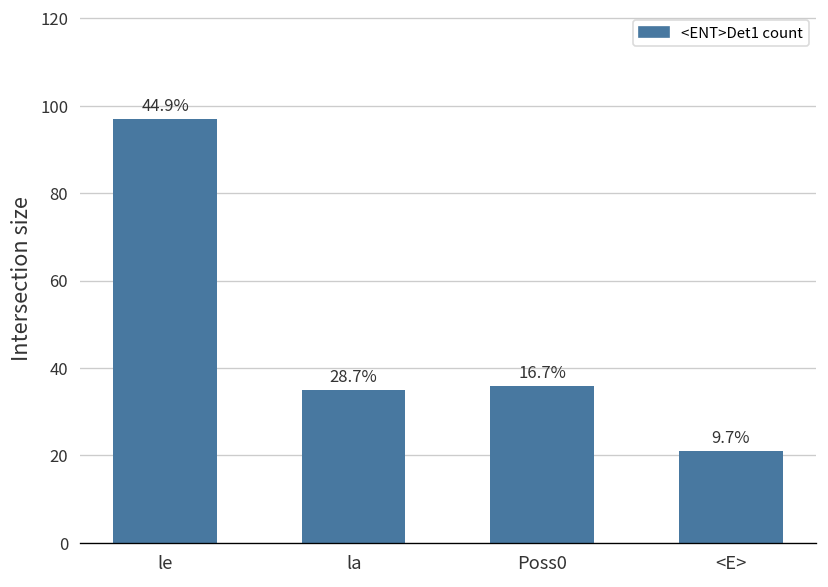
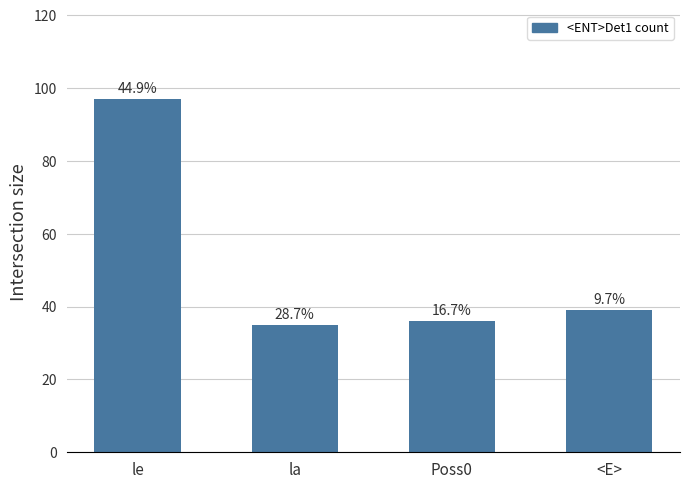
<E>: 21 -> 39
